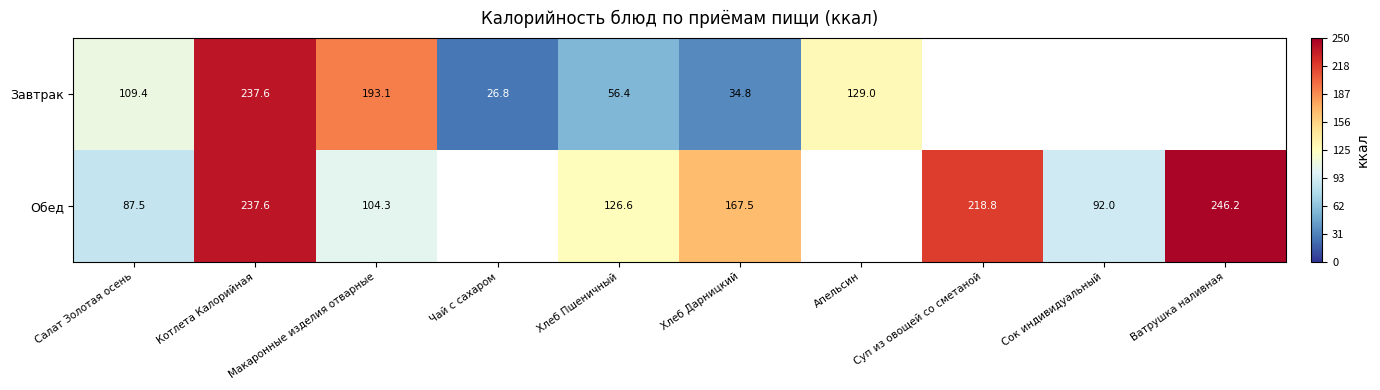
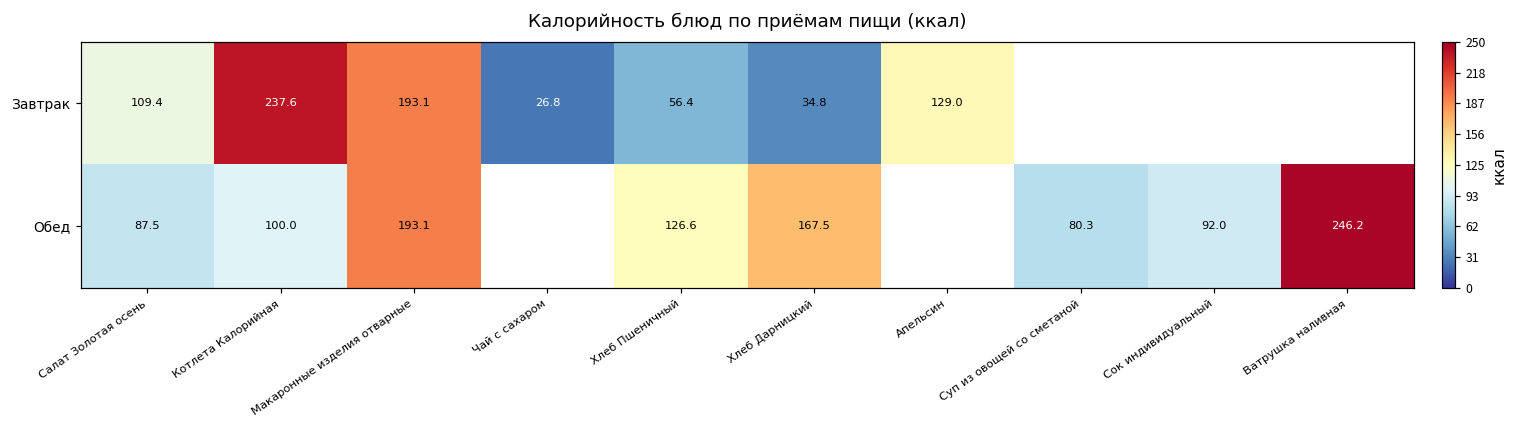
Обед, Котлета Калорийная: 237.6 -> 100.0
Обед, Макаронные изделия отварные: 104.3 -> 193.1
Обед, Суп из овощей со сметаной: 218.8 -> 80.3
